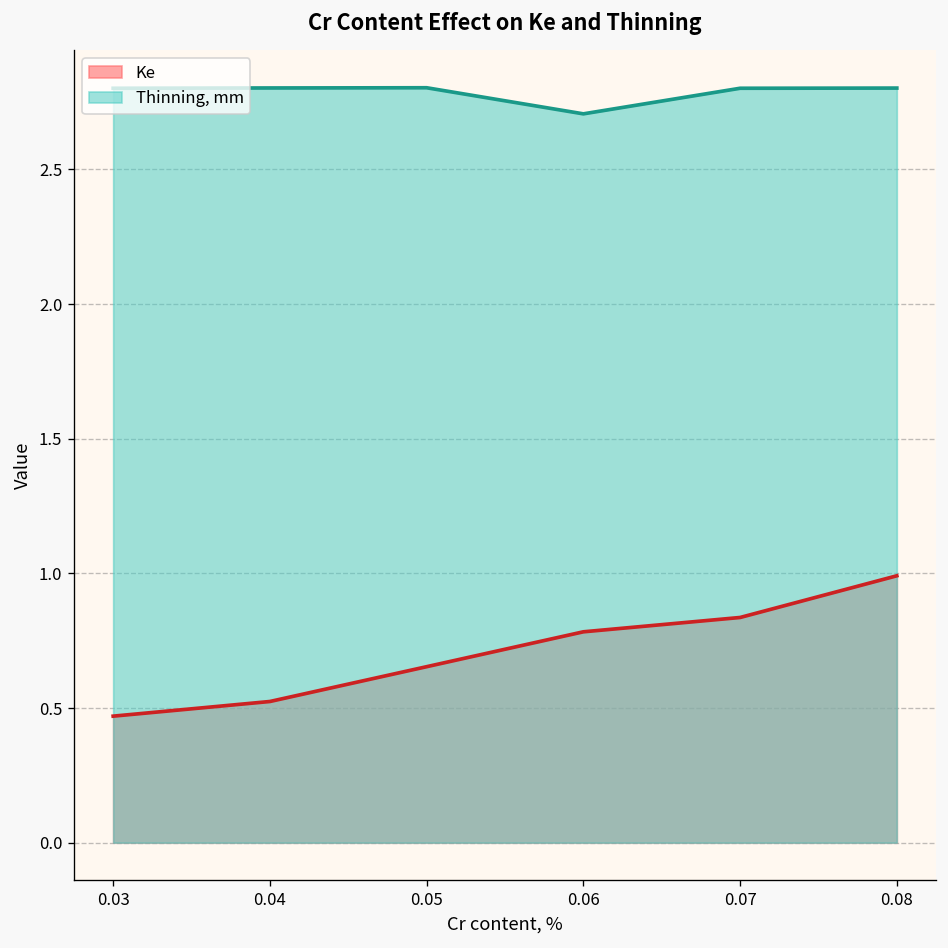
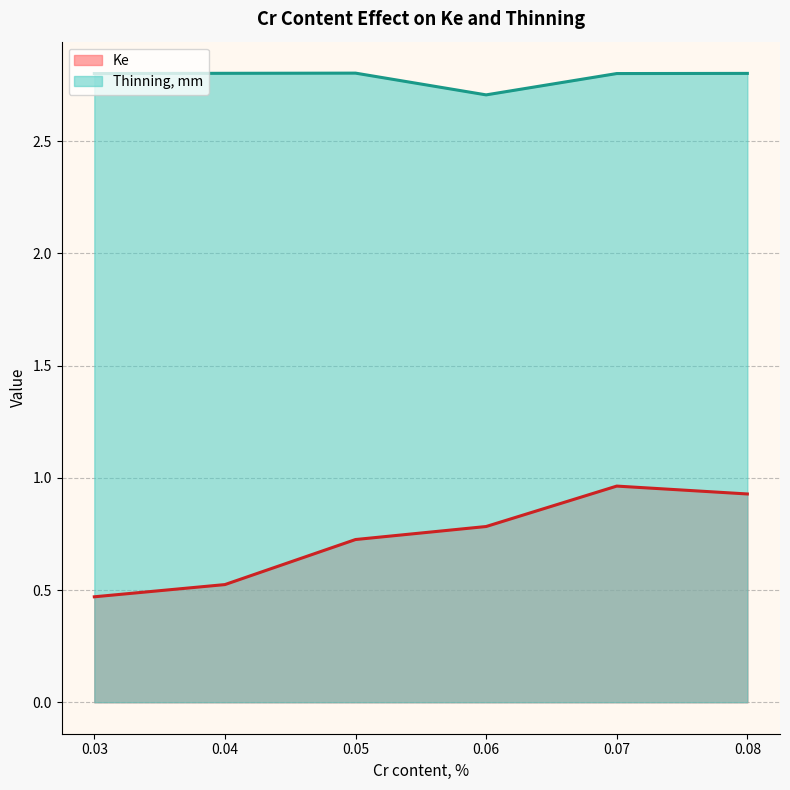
Ke, 0.05: 0.65 -> 0.73
Ke, 0.07: 0.84 -> 0.96
Ke, 0.08: 0.99 -> 0.93
